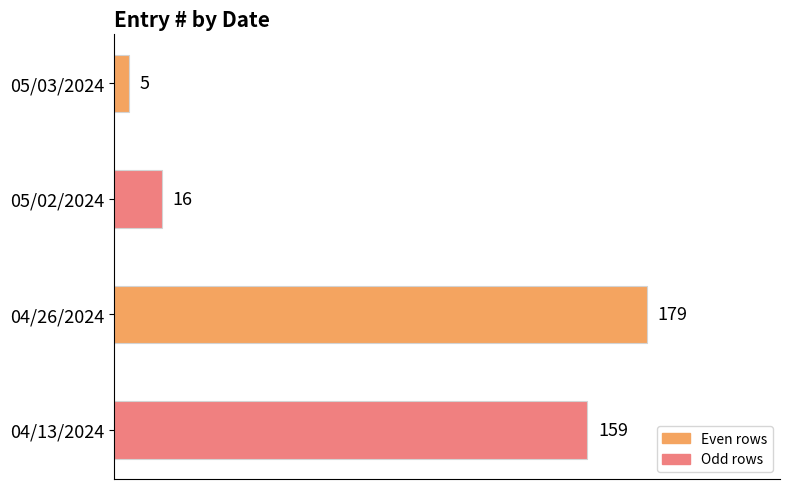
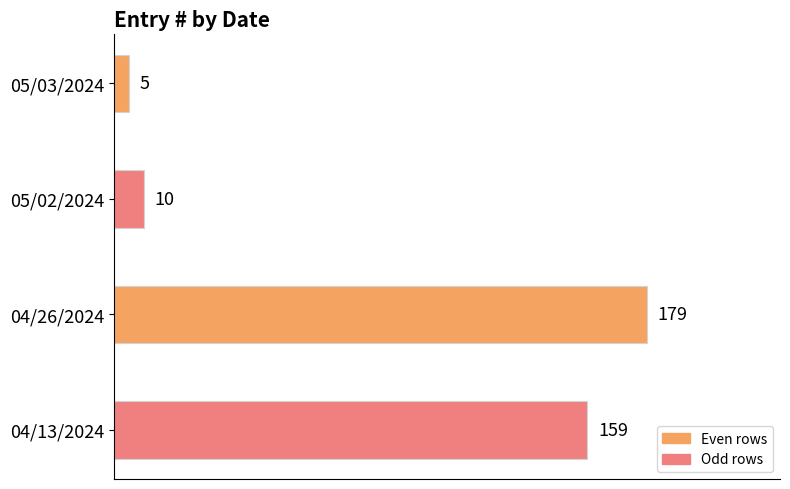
05/02/2024: 16 -> 10
